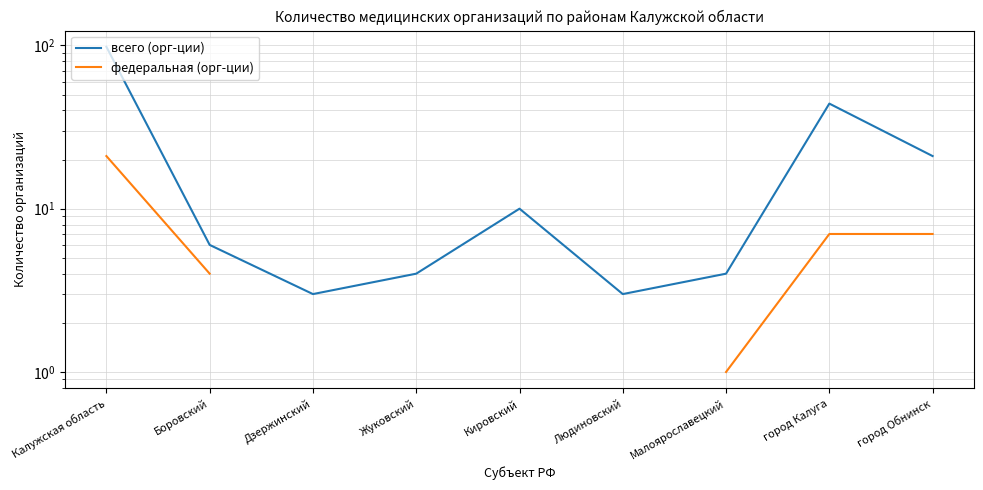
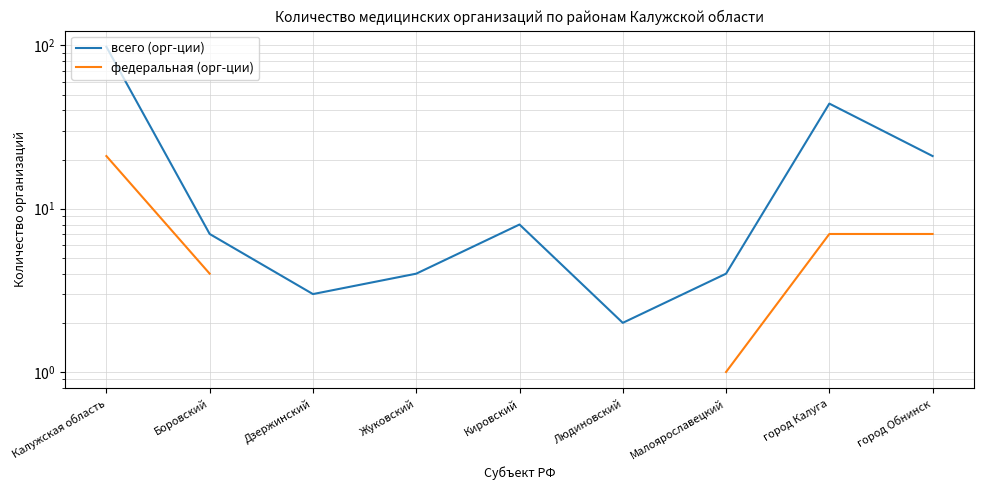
всего (орг-ции), Боровский: 6 -> 7
всего (орг-ции), Кировский: 10 -> 8
всего (орг-ции), Людиновский: 3 -> 2
